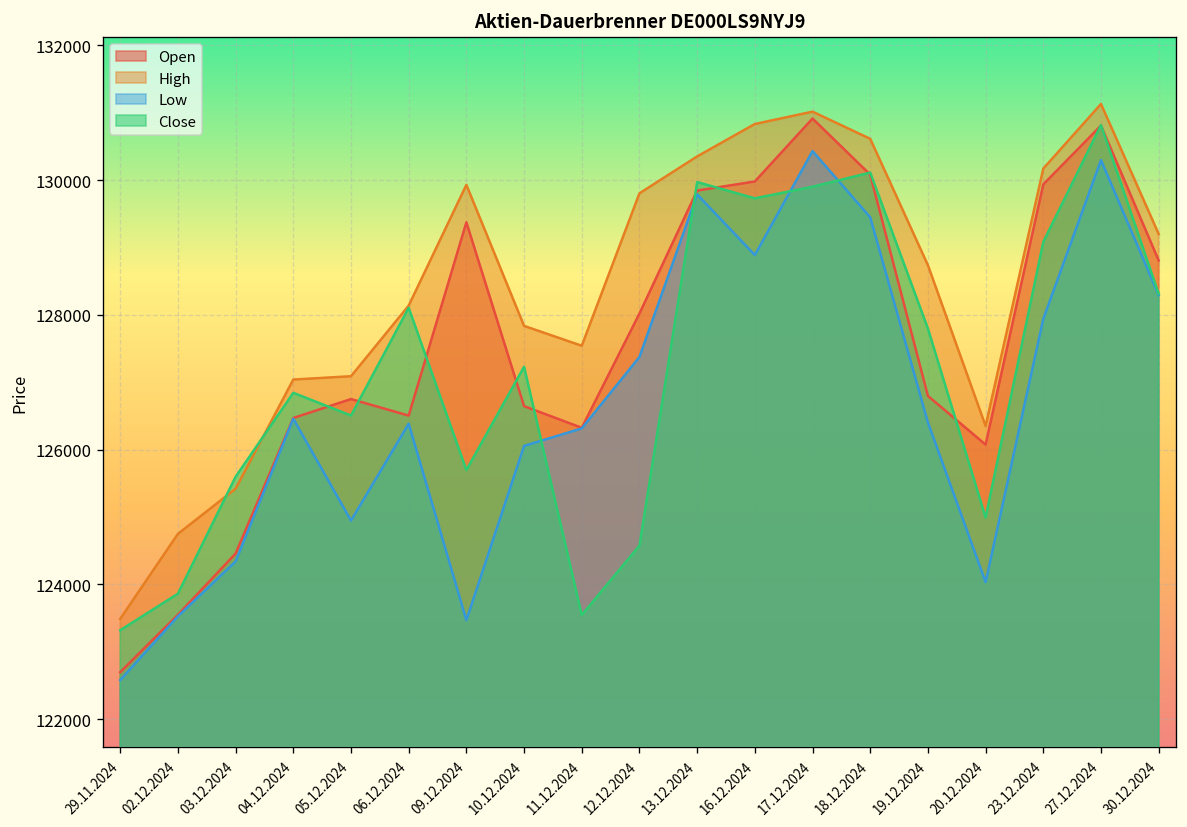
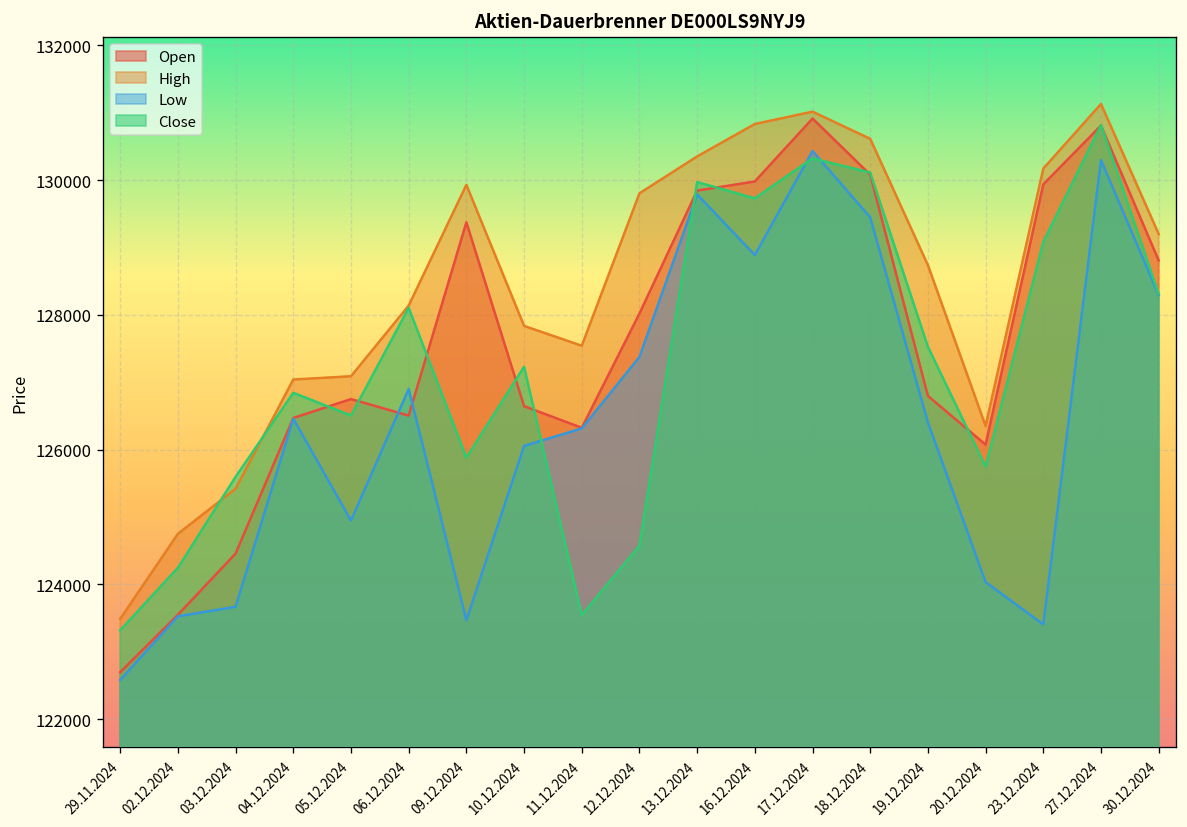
Close, 02.12.2024: 123900 -> 124200
Low, 03.12.2024: 124300 -> 123700
Low, 06.12.2024: 126400 -> 126900
Close, 09.12.2024: 125700 -> 125900
Close, 17.12.2024: 129900 -> 130300
Close, 19.12.2024: 127800 -> 127500
Close, 20.12.2024: 125000 -> 125700
Low, 23.12.2024: 127900 -> 123400
